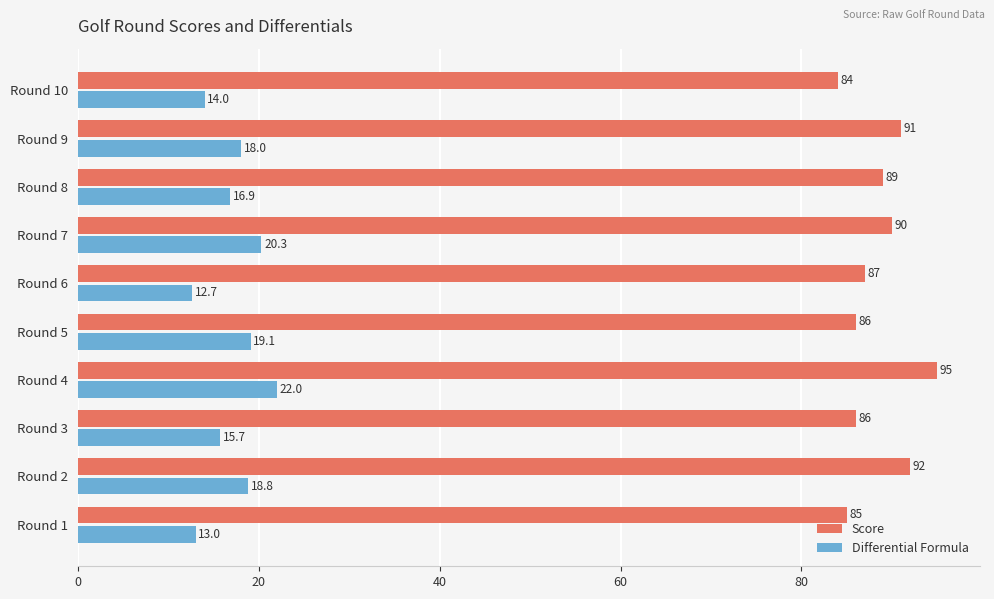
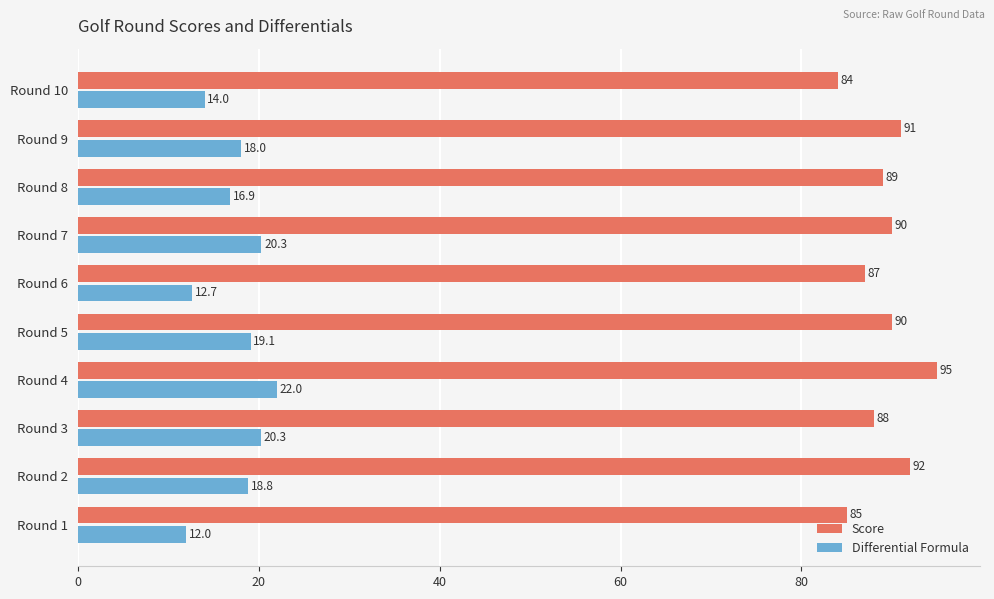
Score, Round 5: 86 -> 90
Score, Round 3: 86 -> 88
Differential Formula, Round 3: 15.7 -> 20.3
Differential Formula, Round 1: 13.0 -> 12.0
